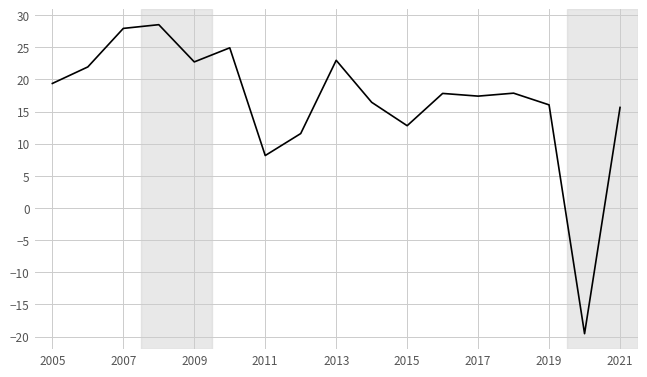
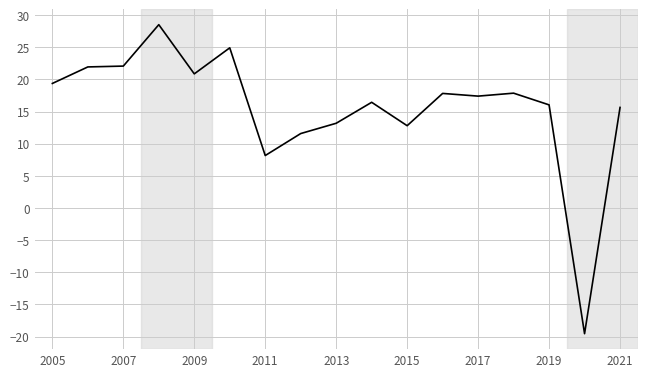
2007: 28 -> 22
2009: 23 -> 21
2013: 23 -> 13
